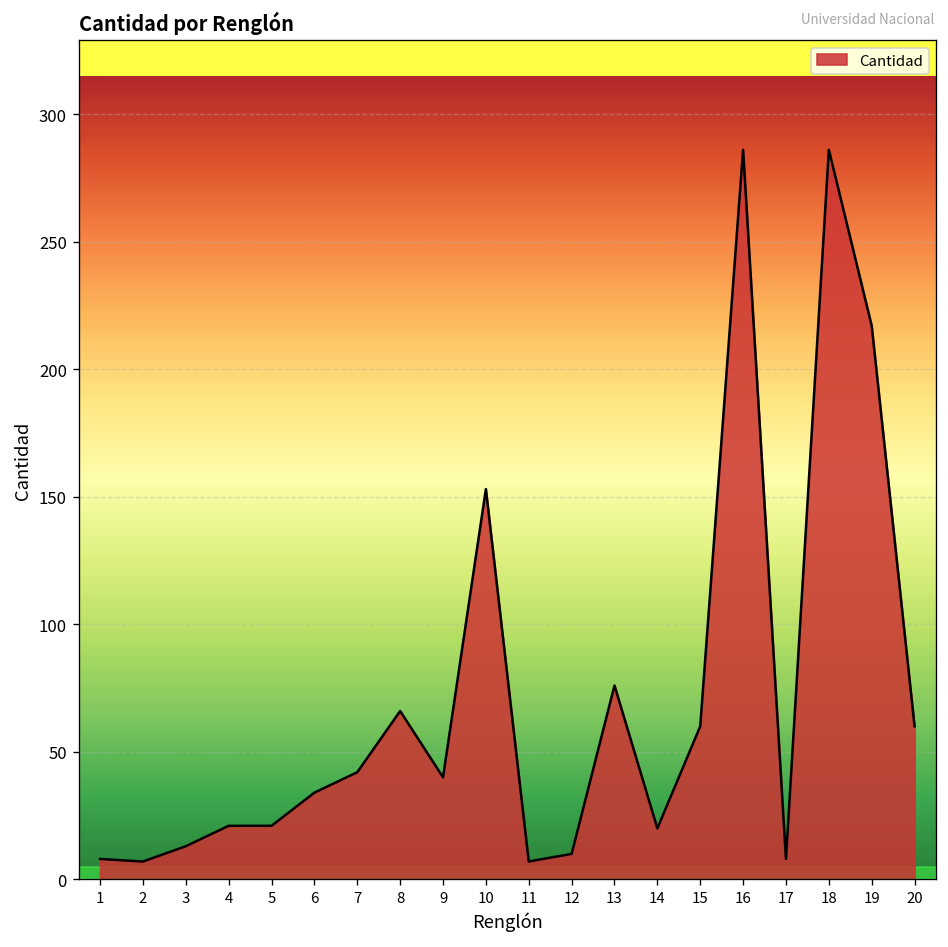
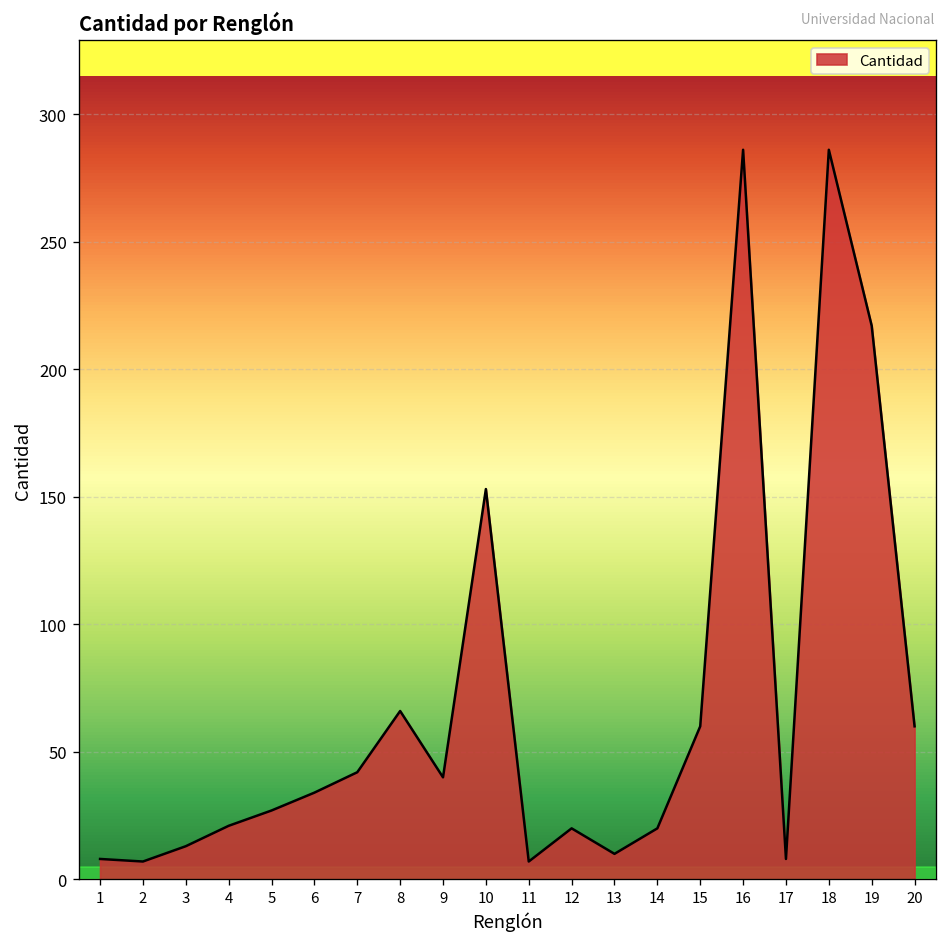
5: 21 -> 27
12: 10 -> 20
13: 76 -> 10
